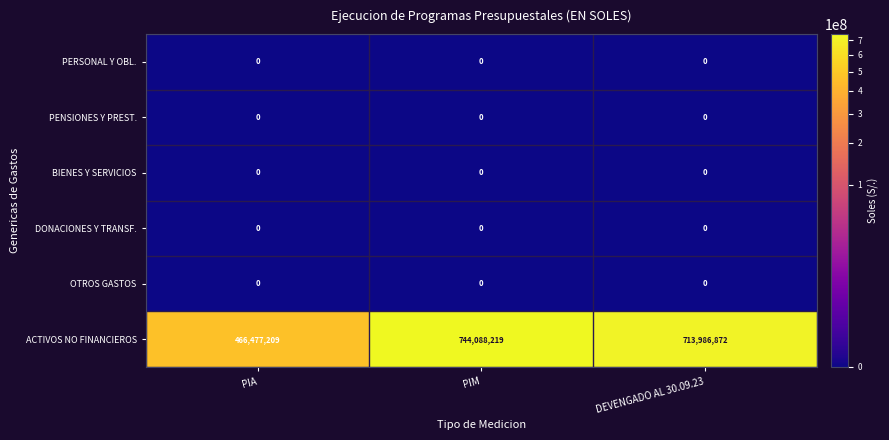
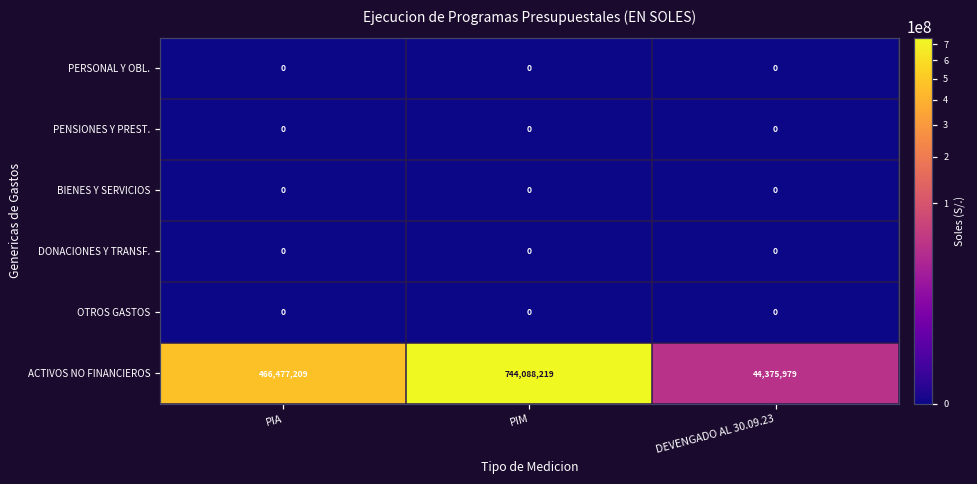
ACTIVOS NO FINANCIEROS, DEVENGADO AL 30.09.23: 713,986,872 -> 44,375,979
